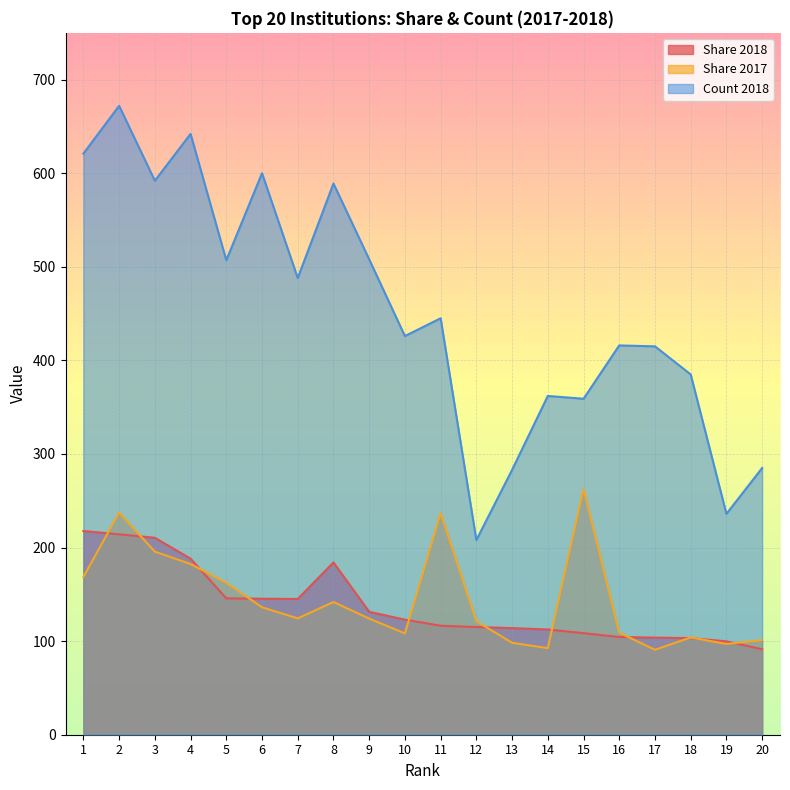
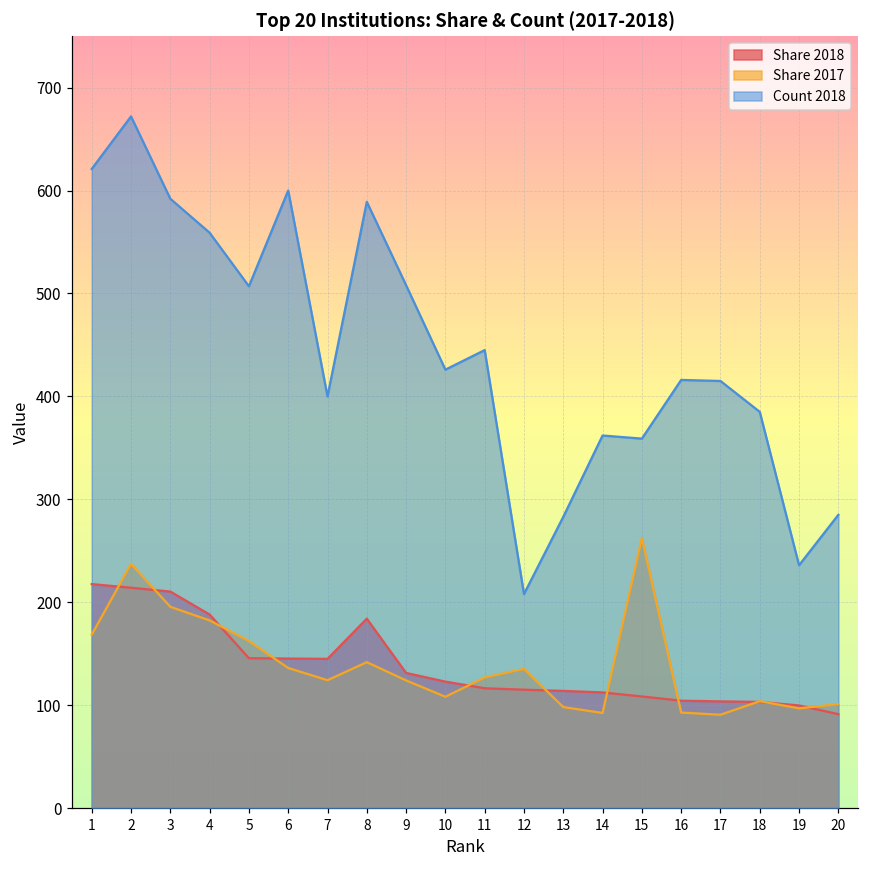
Count 2018, 4: 640 -> 560
Count 2018, 7: 490 -> 400
Share 2017, 11: 240 -> 130
Share 2017, 12: 120 -> 140
Share 2017, 16: 110 -> 90
